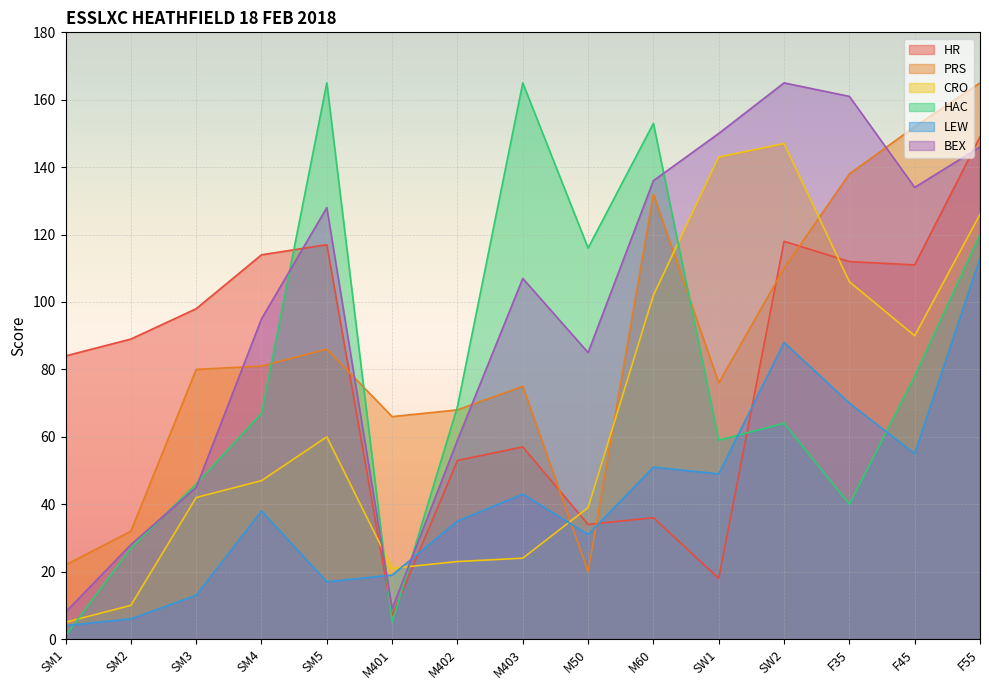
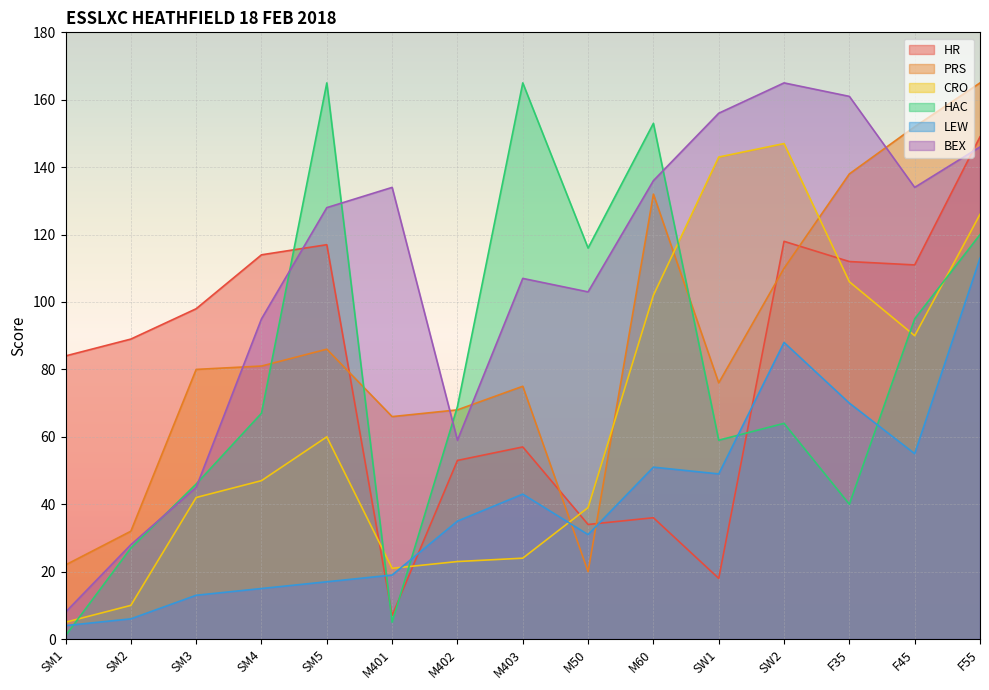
LEW, SM4: 38 -> 15
BEX, M401: 9 -> 134
BEX, M50: 85 -> 103
BEX, SW1: 150 -> 156
HAC, F45: 78 -> 95
